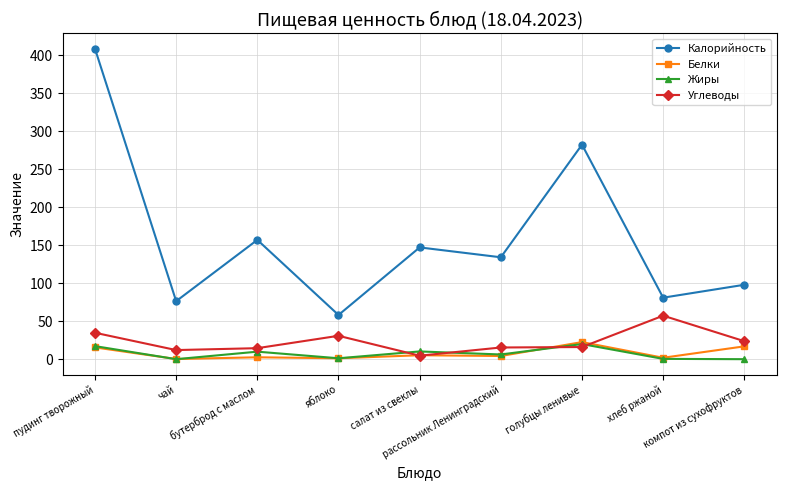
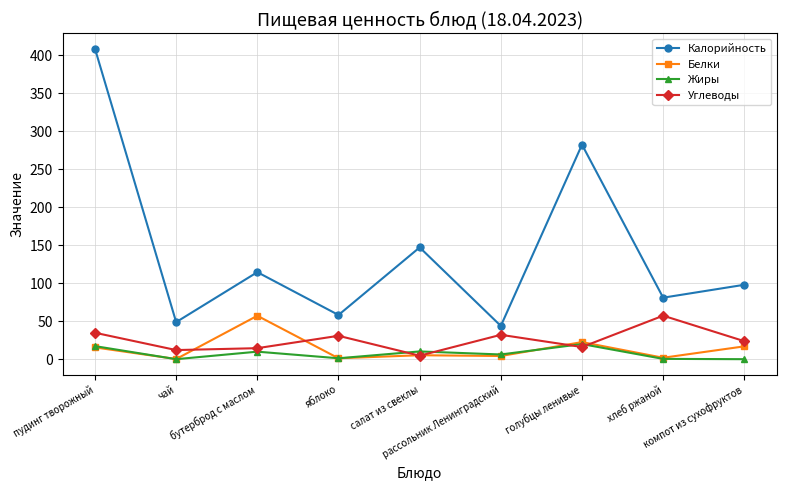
Калорийность, чай: 80 -> 50
Калорийность, бутерброд с маслом: 160 -> 110
Белки, бутерброд с маслом: 0 -> 60
Калорийность, рассольник Ленинградский: 130 -> 40
Углеводы, рассольник Ленинградский: 20 -> 30
